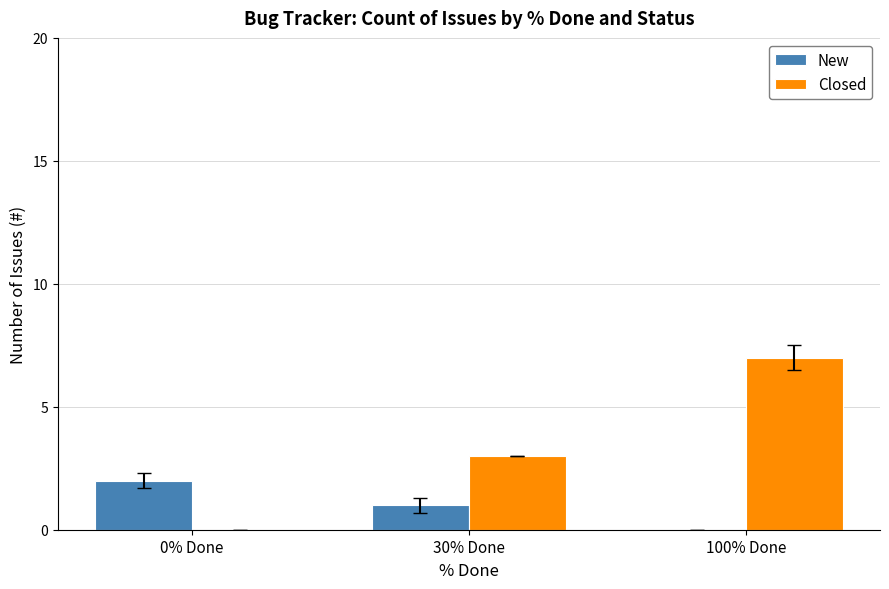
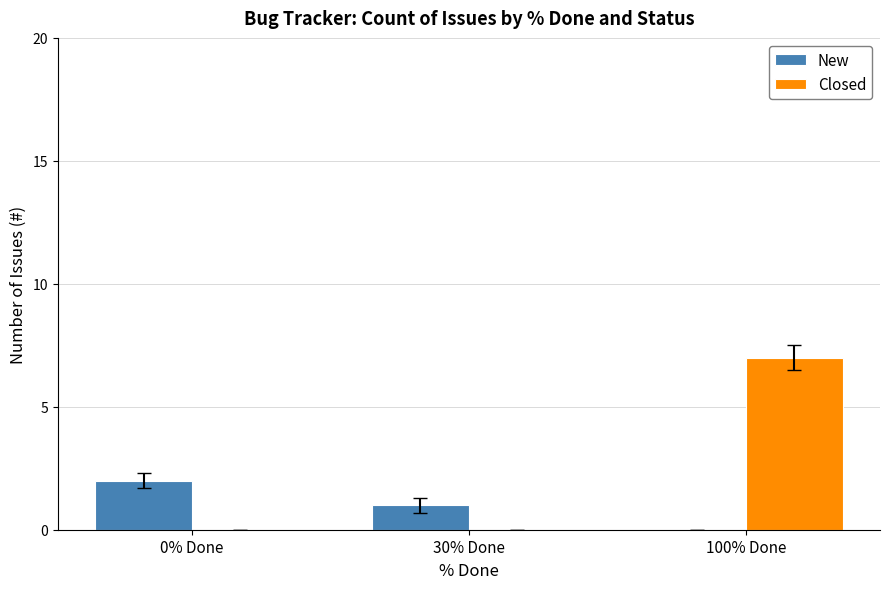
Closed, 30% Done: 3 -> 0
